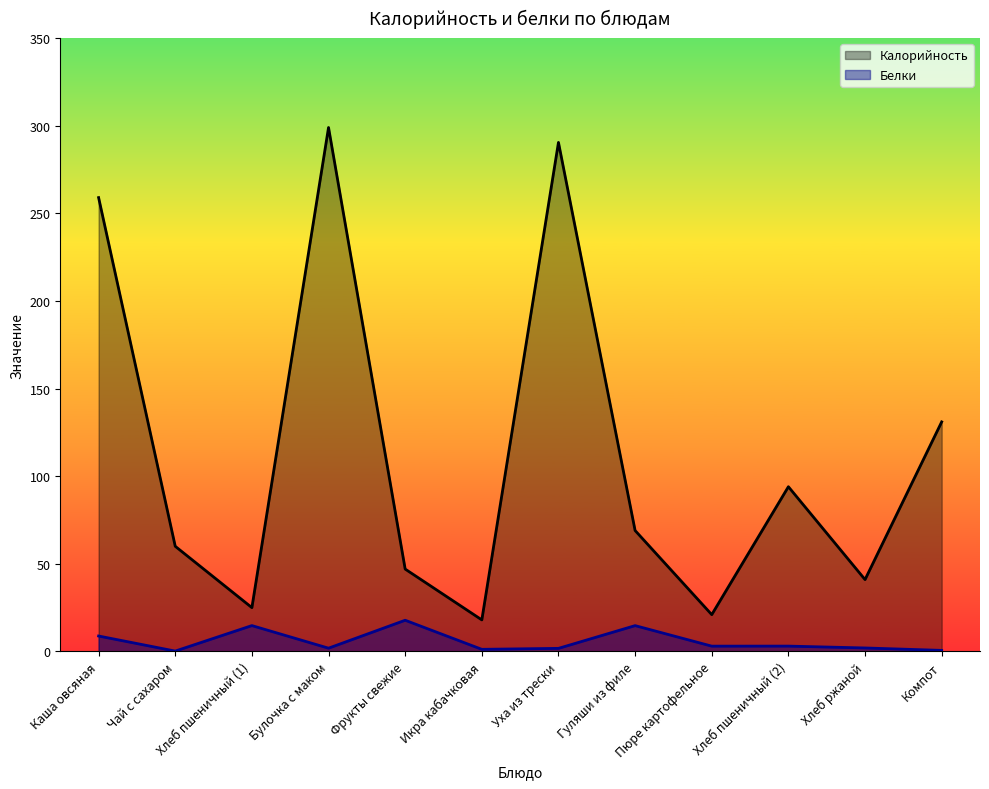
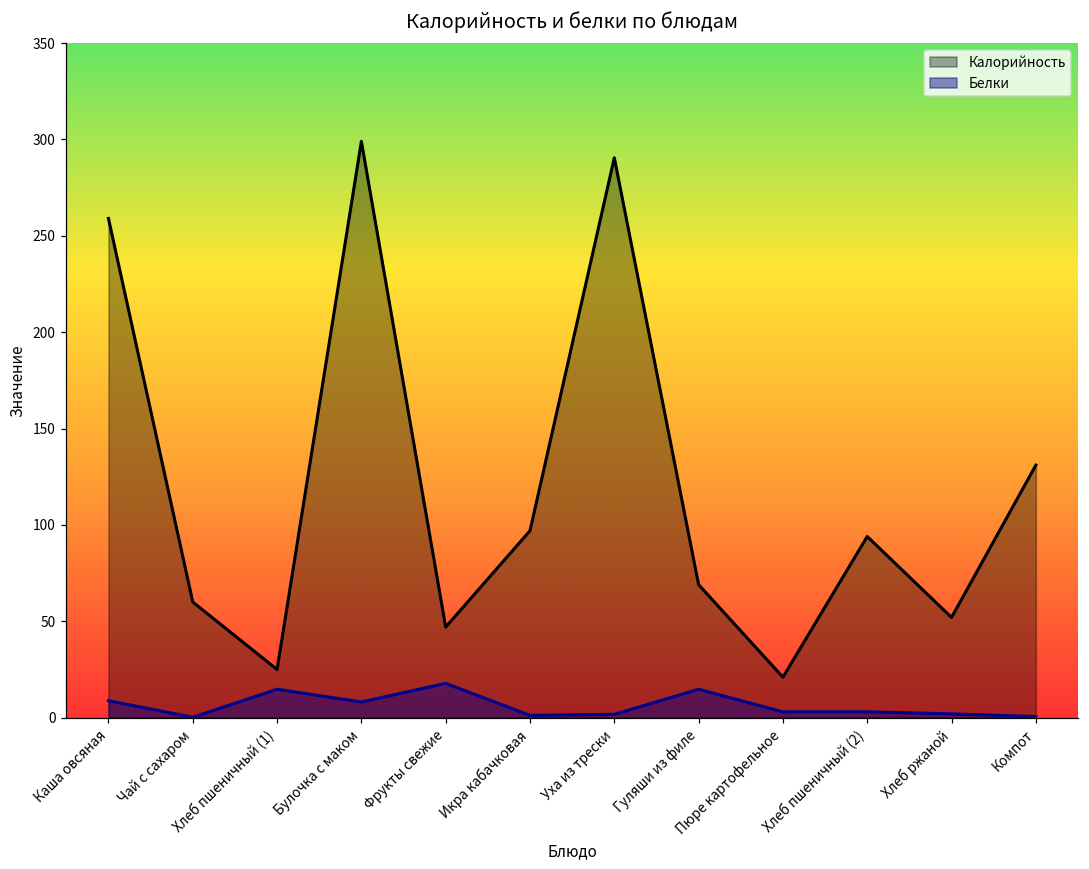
Белки, Булочка с маком: 2 -> 8
Калорийность, Икра кабачковая: 18 -> 97
Калорийность, Хлеб ржаной: 41 -> 52
